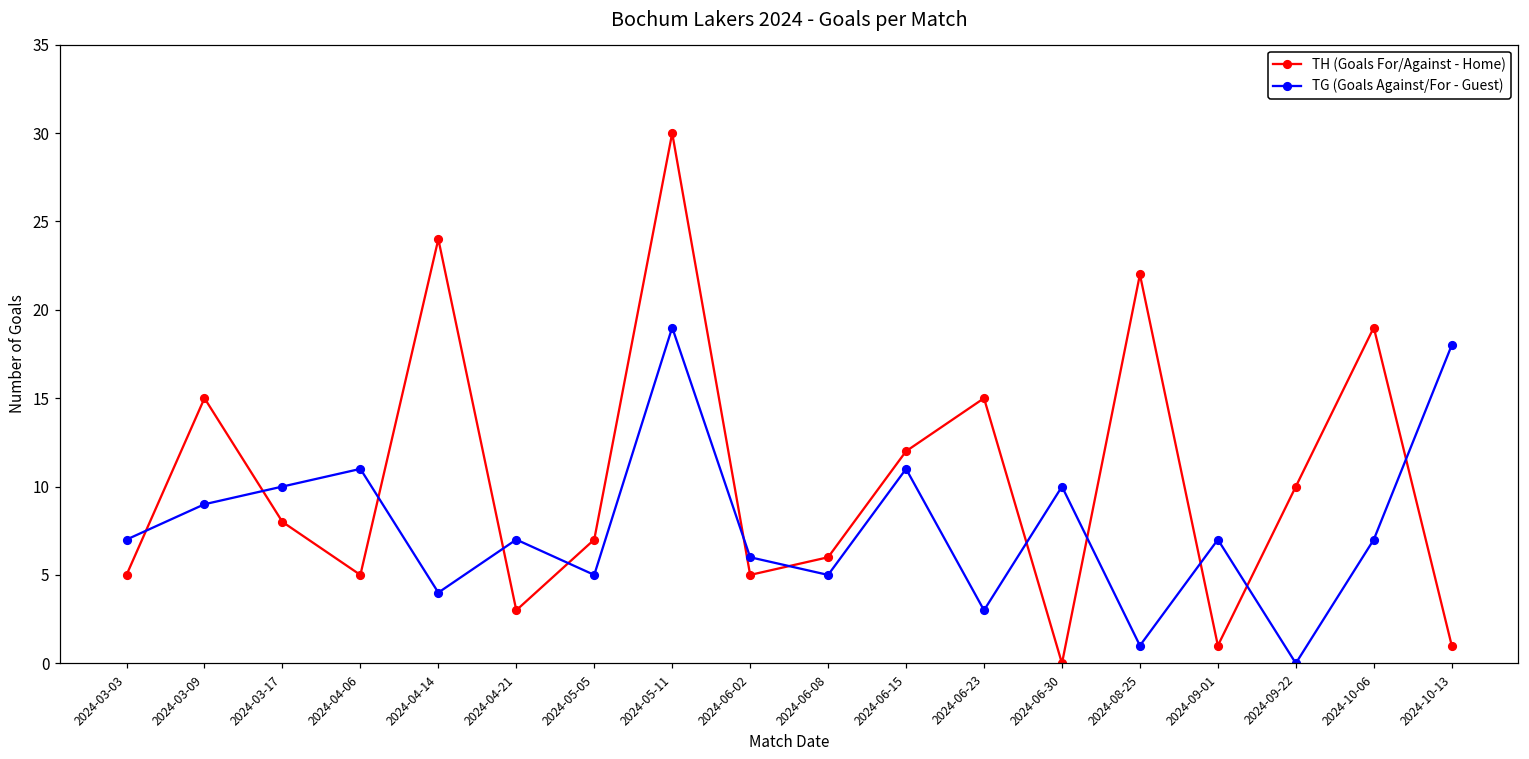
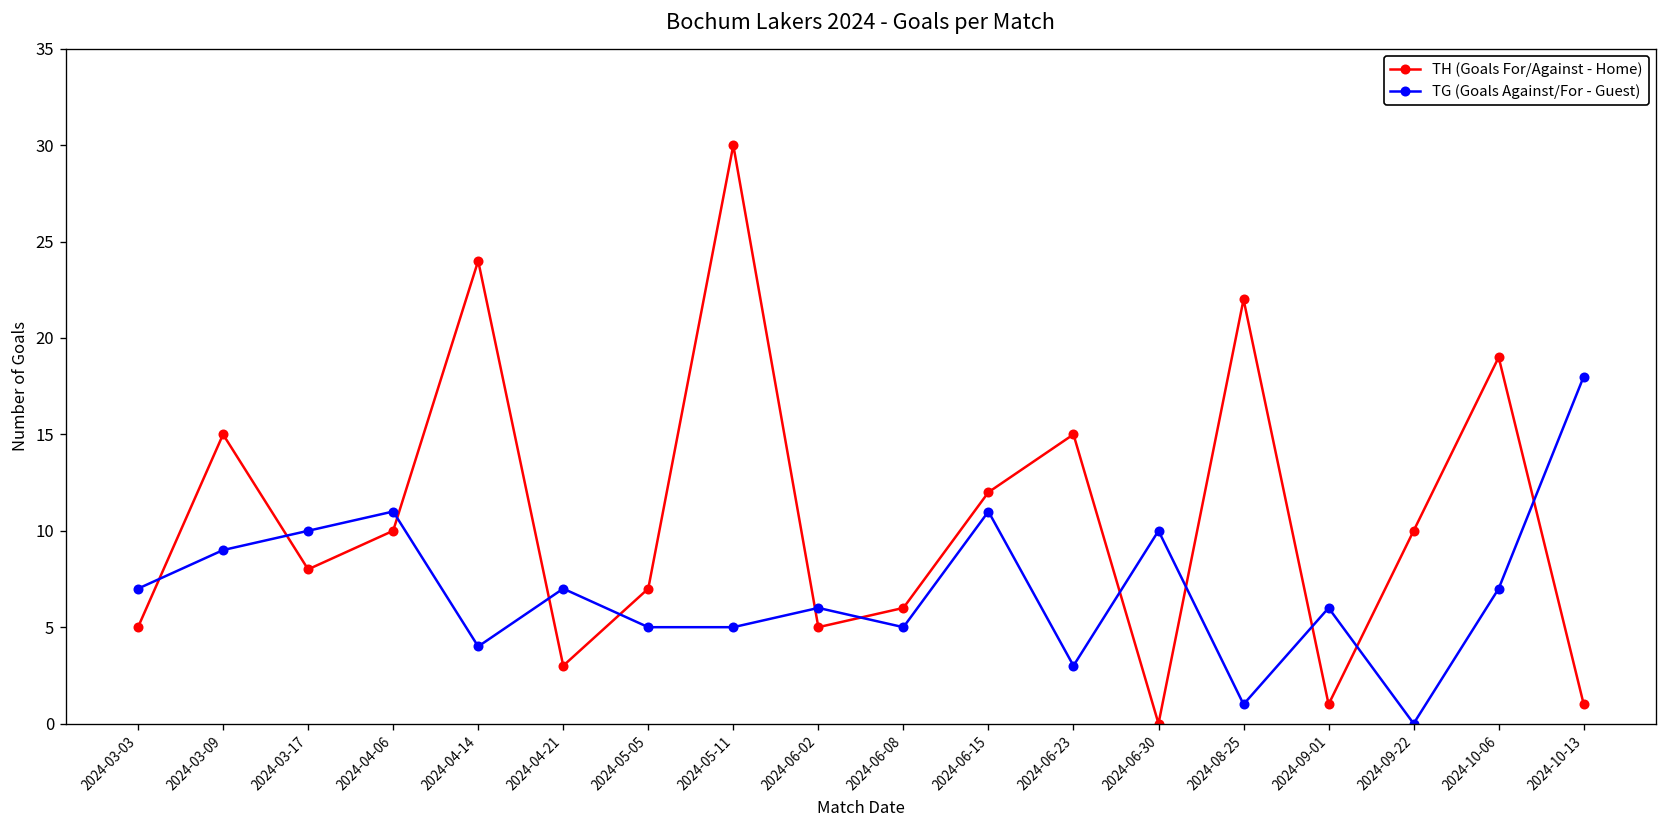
TH (Goals For/Against - Home), 2024-04-06: 5 -> 10
TG (Goals Against/For - Guest), 2024-05-11: 19 -> 5
TG (Goals Against/For - Guest), 2024-09-01: 7 -> 6
